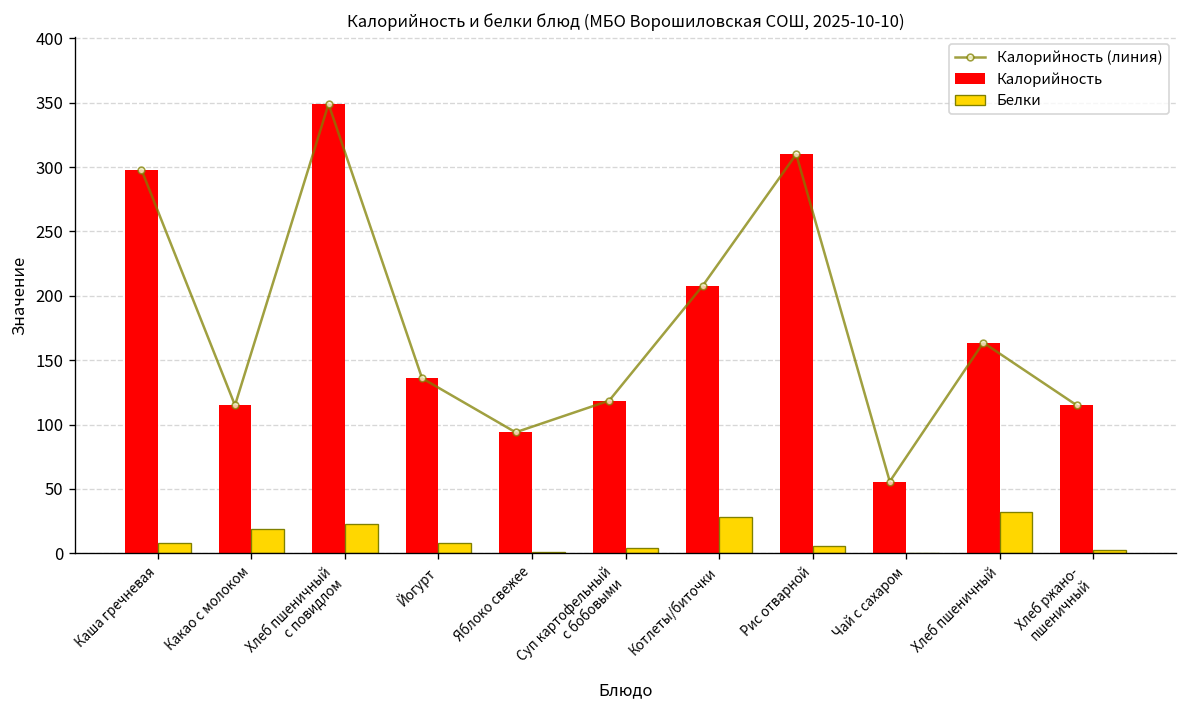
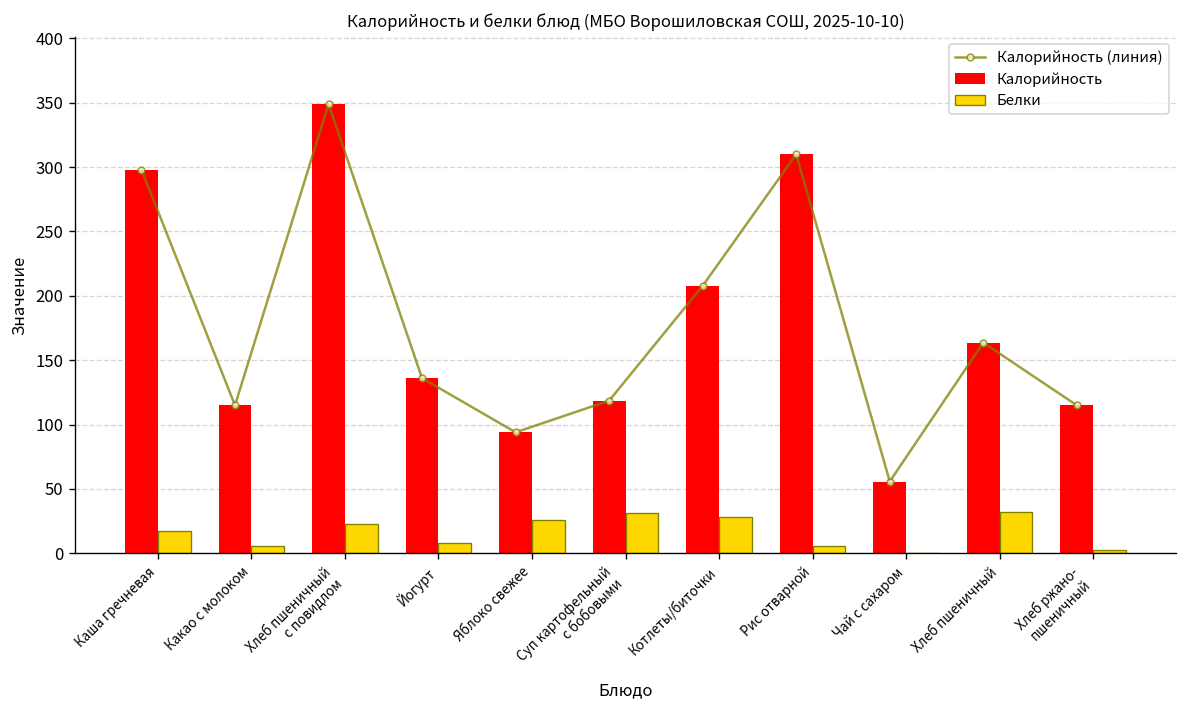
Белки, Каша гречневая: 8 -> 17
Белки, Какао с молоком: 19 -> 6
Белки, Яблоко свежее: 1 -> 26
Белки, Суп картофельный с бобовыми: 4 -> 31
